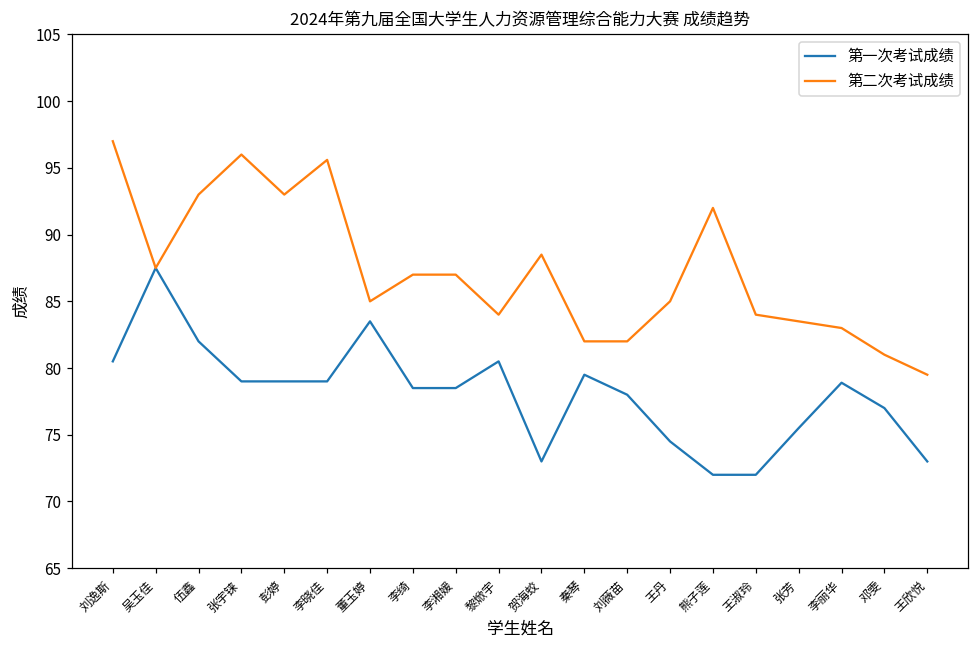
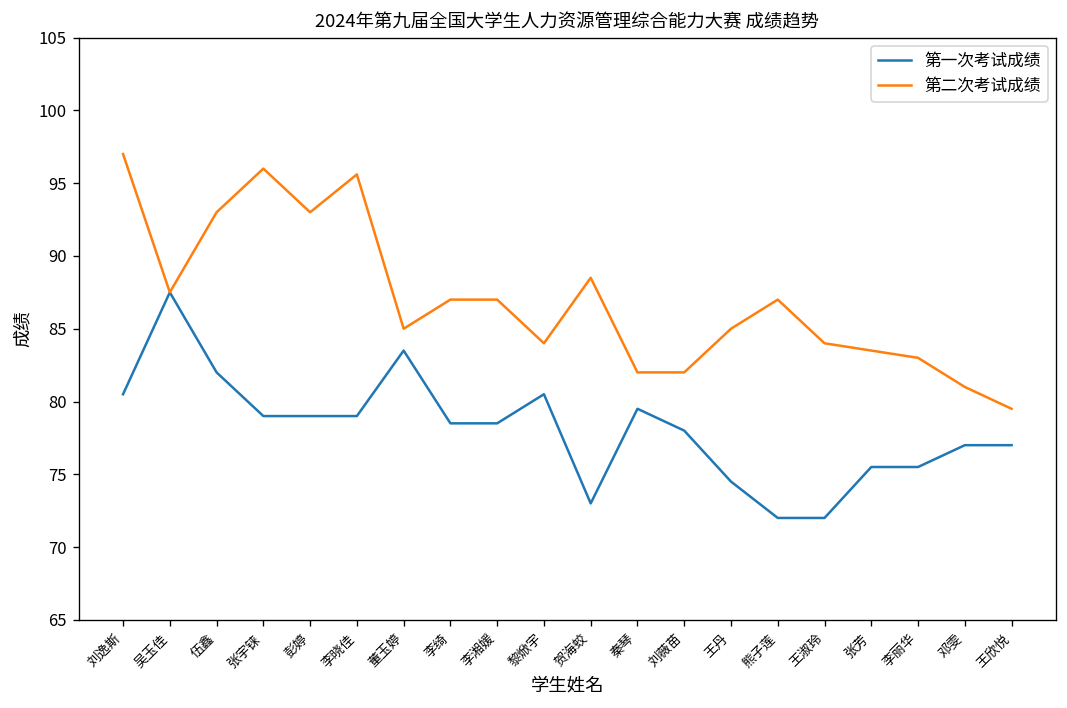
第二次考试成绩, 熊子莲: 92 -> 87
第一次考试成绩, 李丽华: 78.9 -> 75.5
第一次考试成绩, 王欣悦: 73 -> 77
